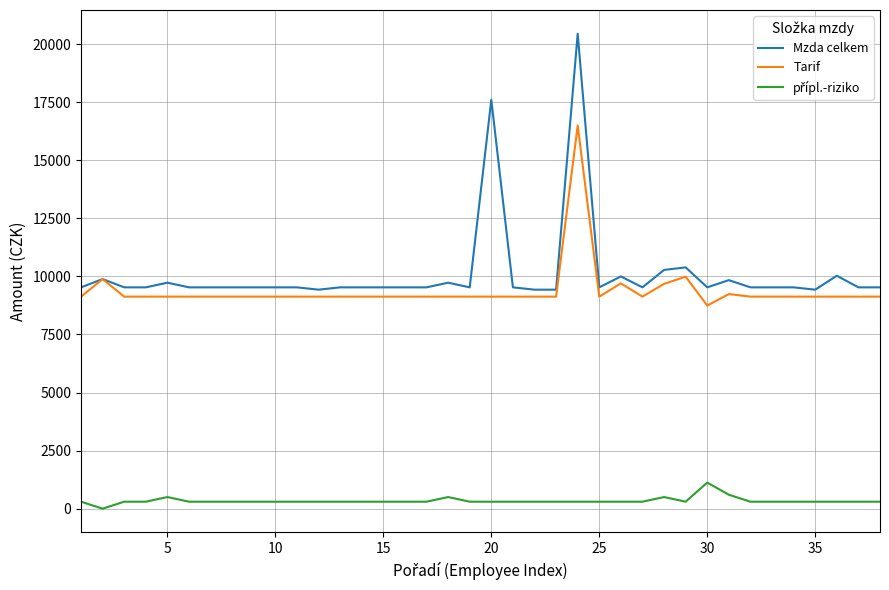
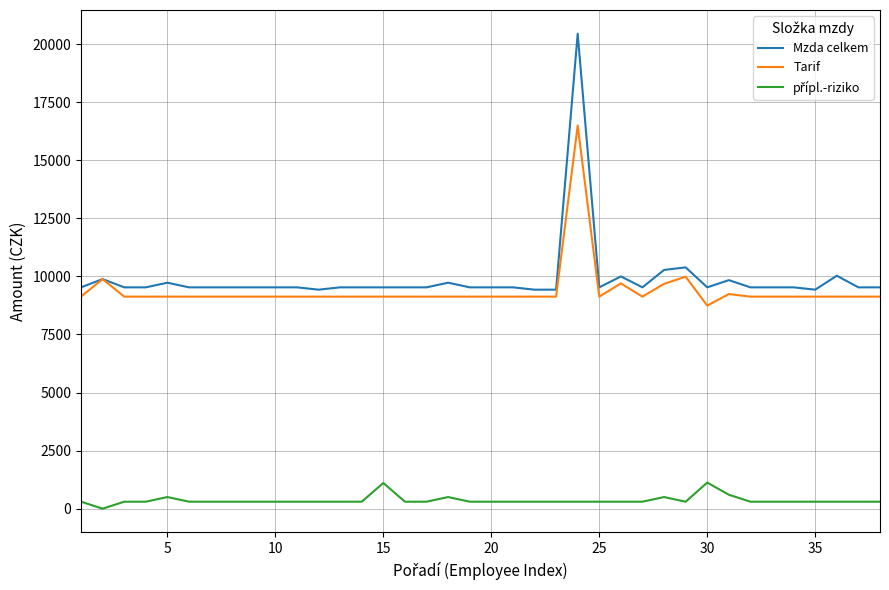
přípl.-riziko, 15: 300 -> 1100
Mzda celkem, 20: 17600 -> 9500
